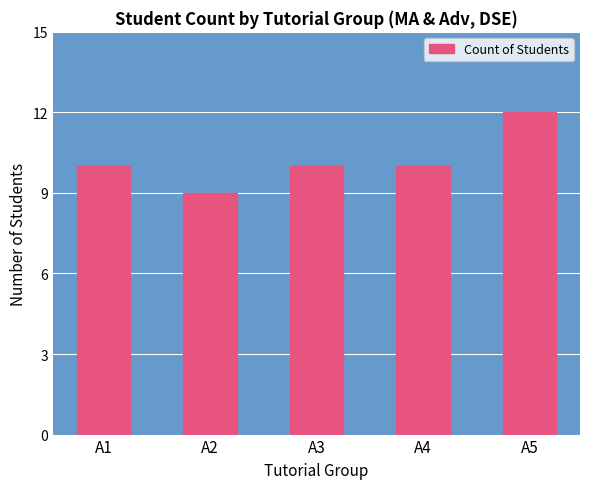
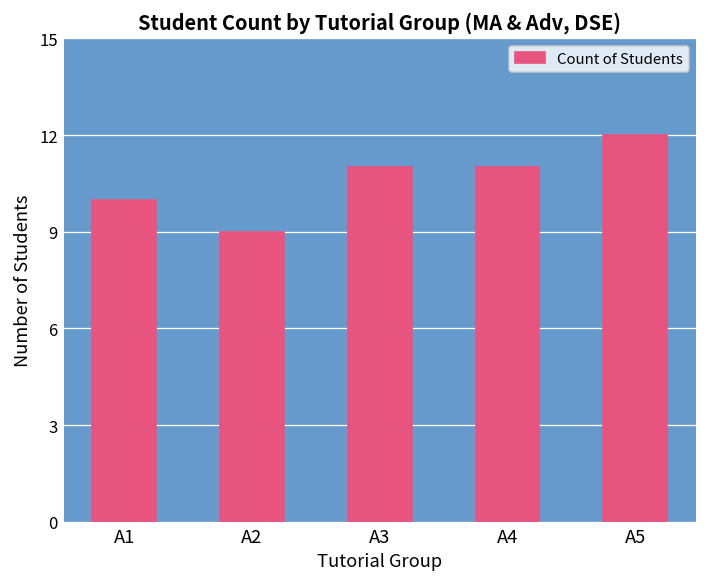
A3: 10 -> 11
A4: 10 -> 11
